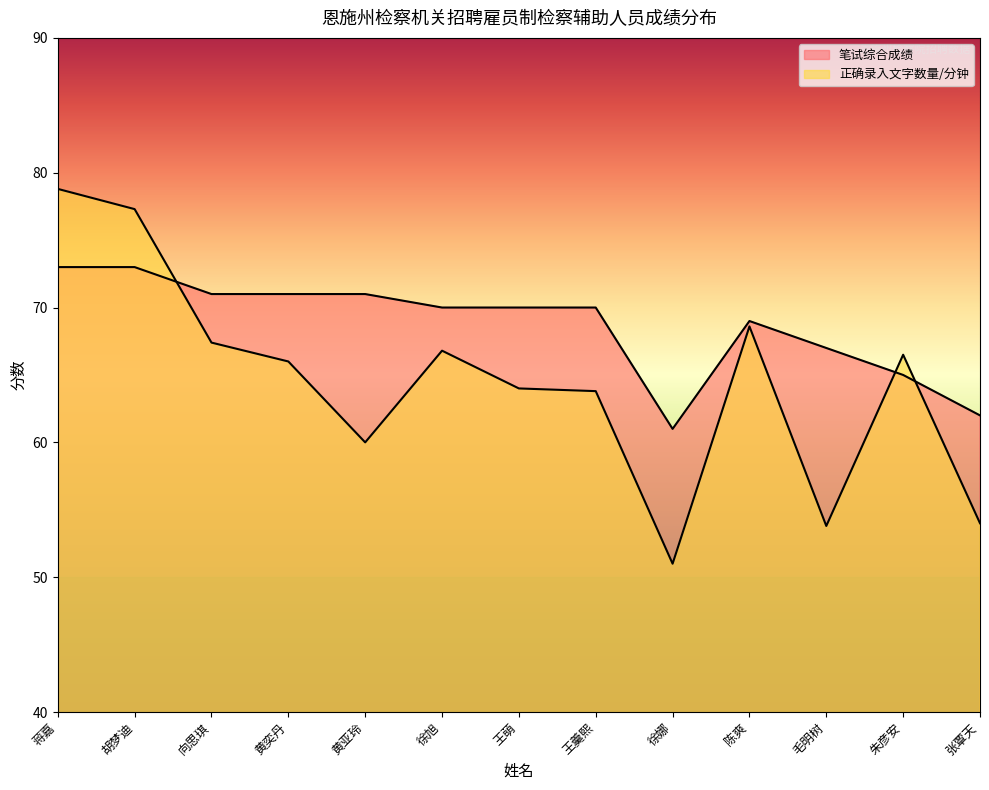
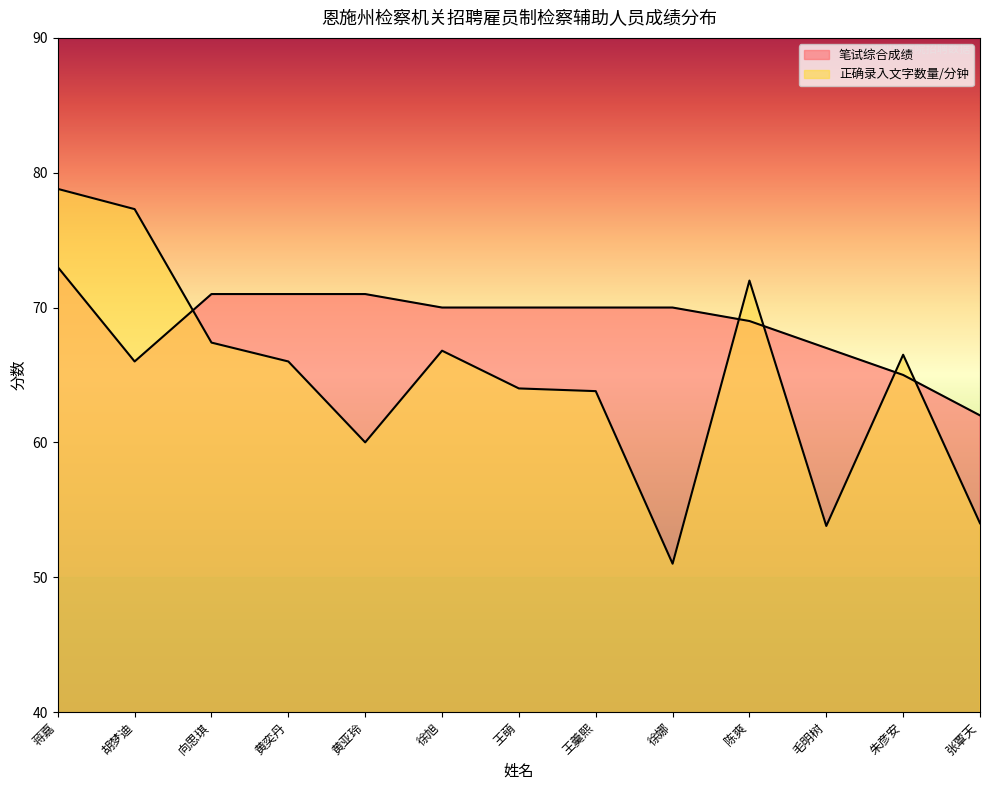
笔试综合成绩, 胡梦迪: 73 -> 66
笔试综合成绩, 徐娜: 61 -> 70
正确录入文字数量/分钟, 陈爽: 68.6 -> 72.0
